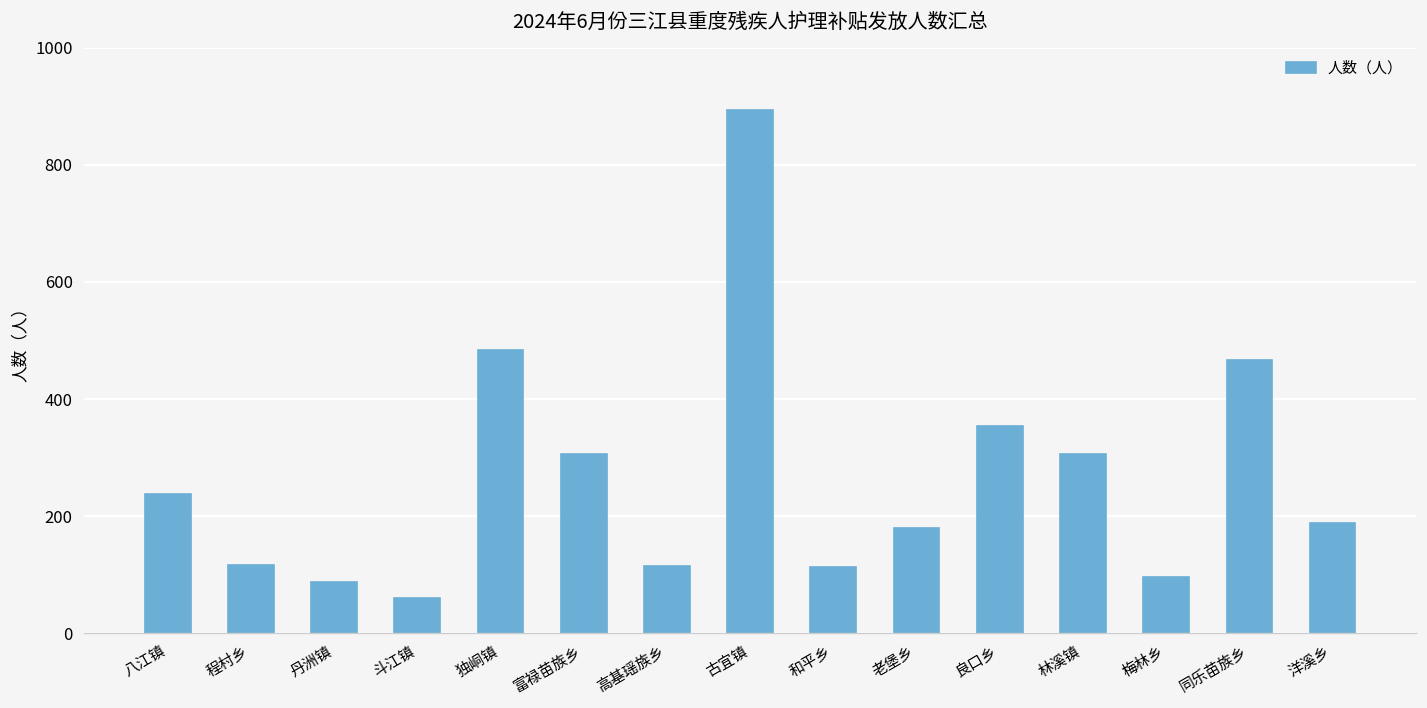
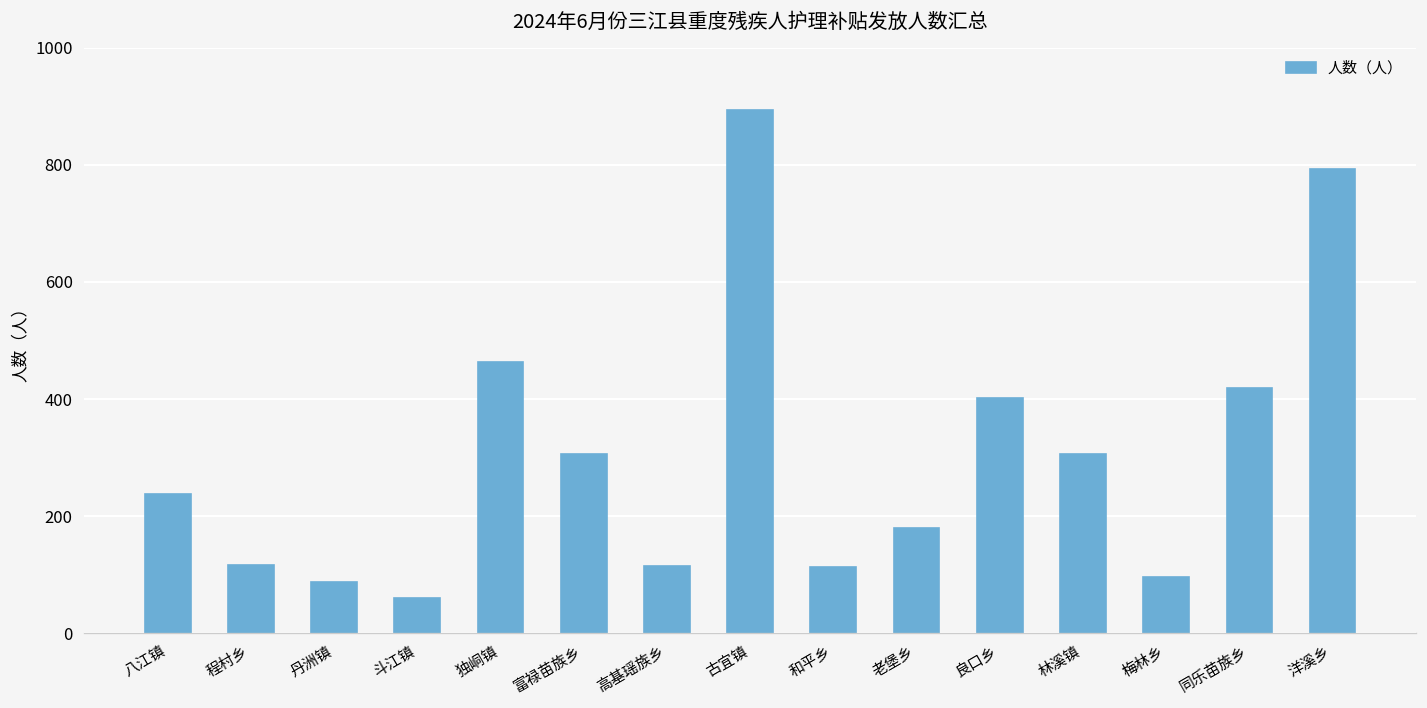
独峒镇: 480 -> 460
良口乡: 350 -> 400
同乐苗族乡: 470 -> 420
洋溪乡: 190 -> 790
